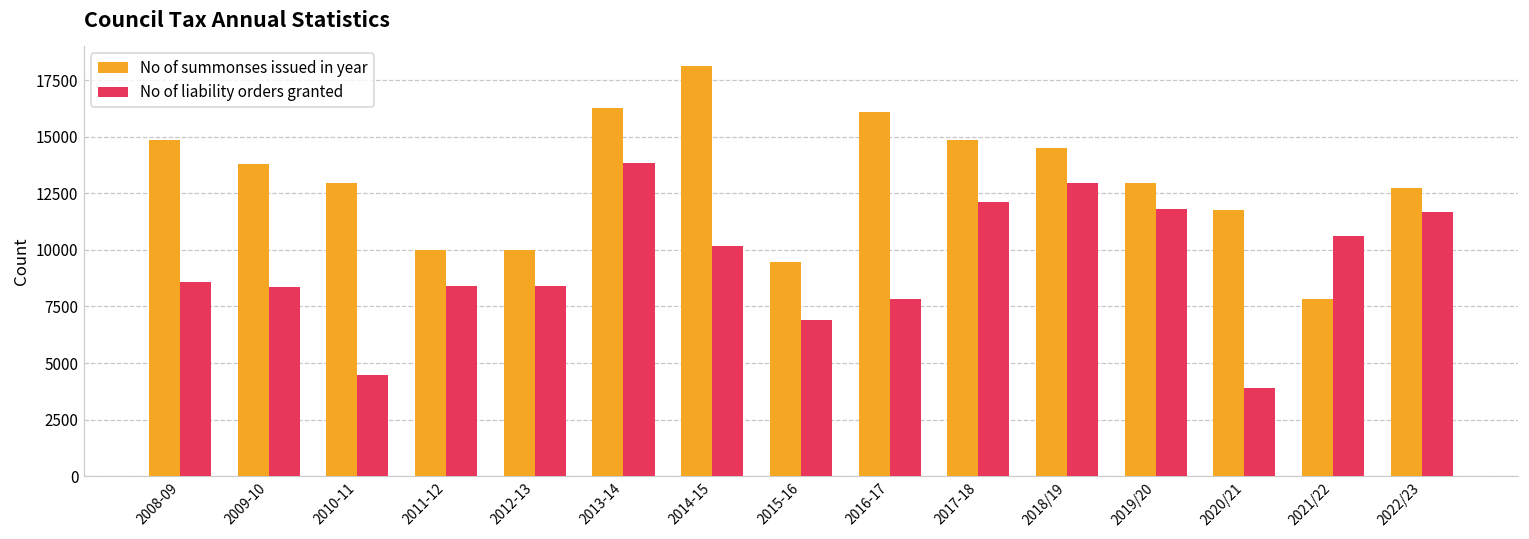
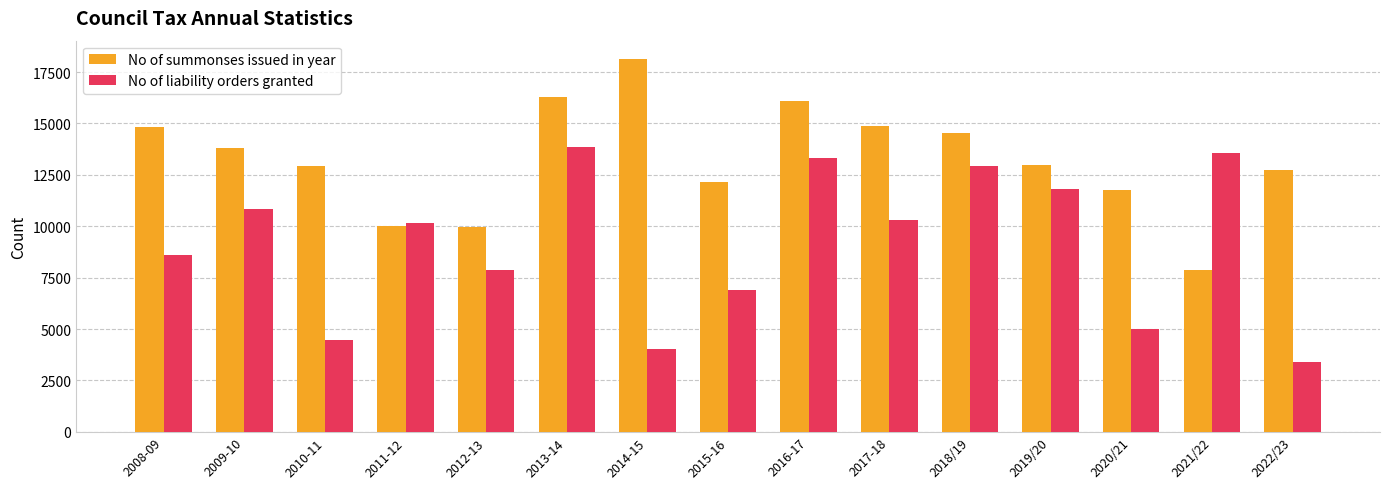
No of liability orders granted, 2009-10: 8400 -> 10800
No of liability orders granted, 2011-12: 8400 -> 10200
No of liability orders granted, 2012-13: 8400 -> 7900
No of liability orders granted, 2014-15: 10200 -> 4000
No of summonses issued in year, 2015-16: 9500 -> 12100
No of liability orders granted, 2016-17: 7800 -> 13300
No of liability orders granted, 2017-18: 12100 -> 10300
No of liability orders granted, 2020/21: 3900 -> 5000
No of liability orders granted, 2021/22: 10600 -> 13500
No of liability orders granted, 2022/23: 11700 -> 3400
